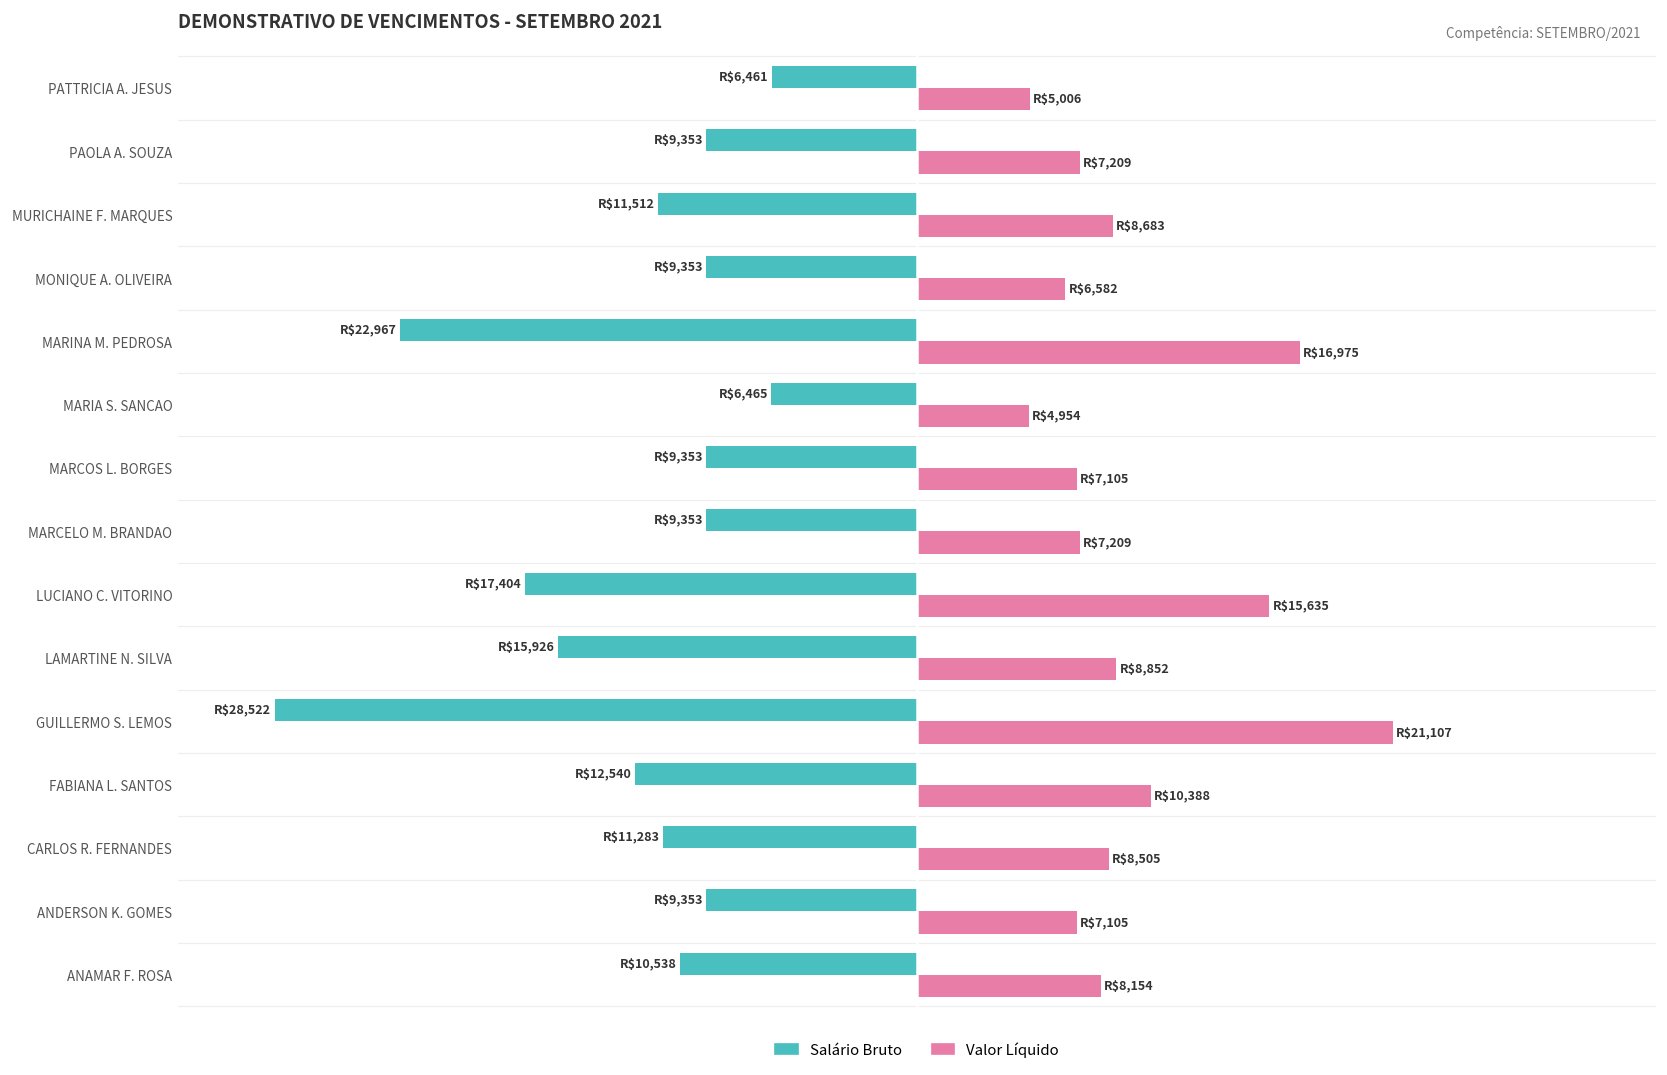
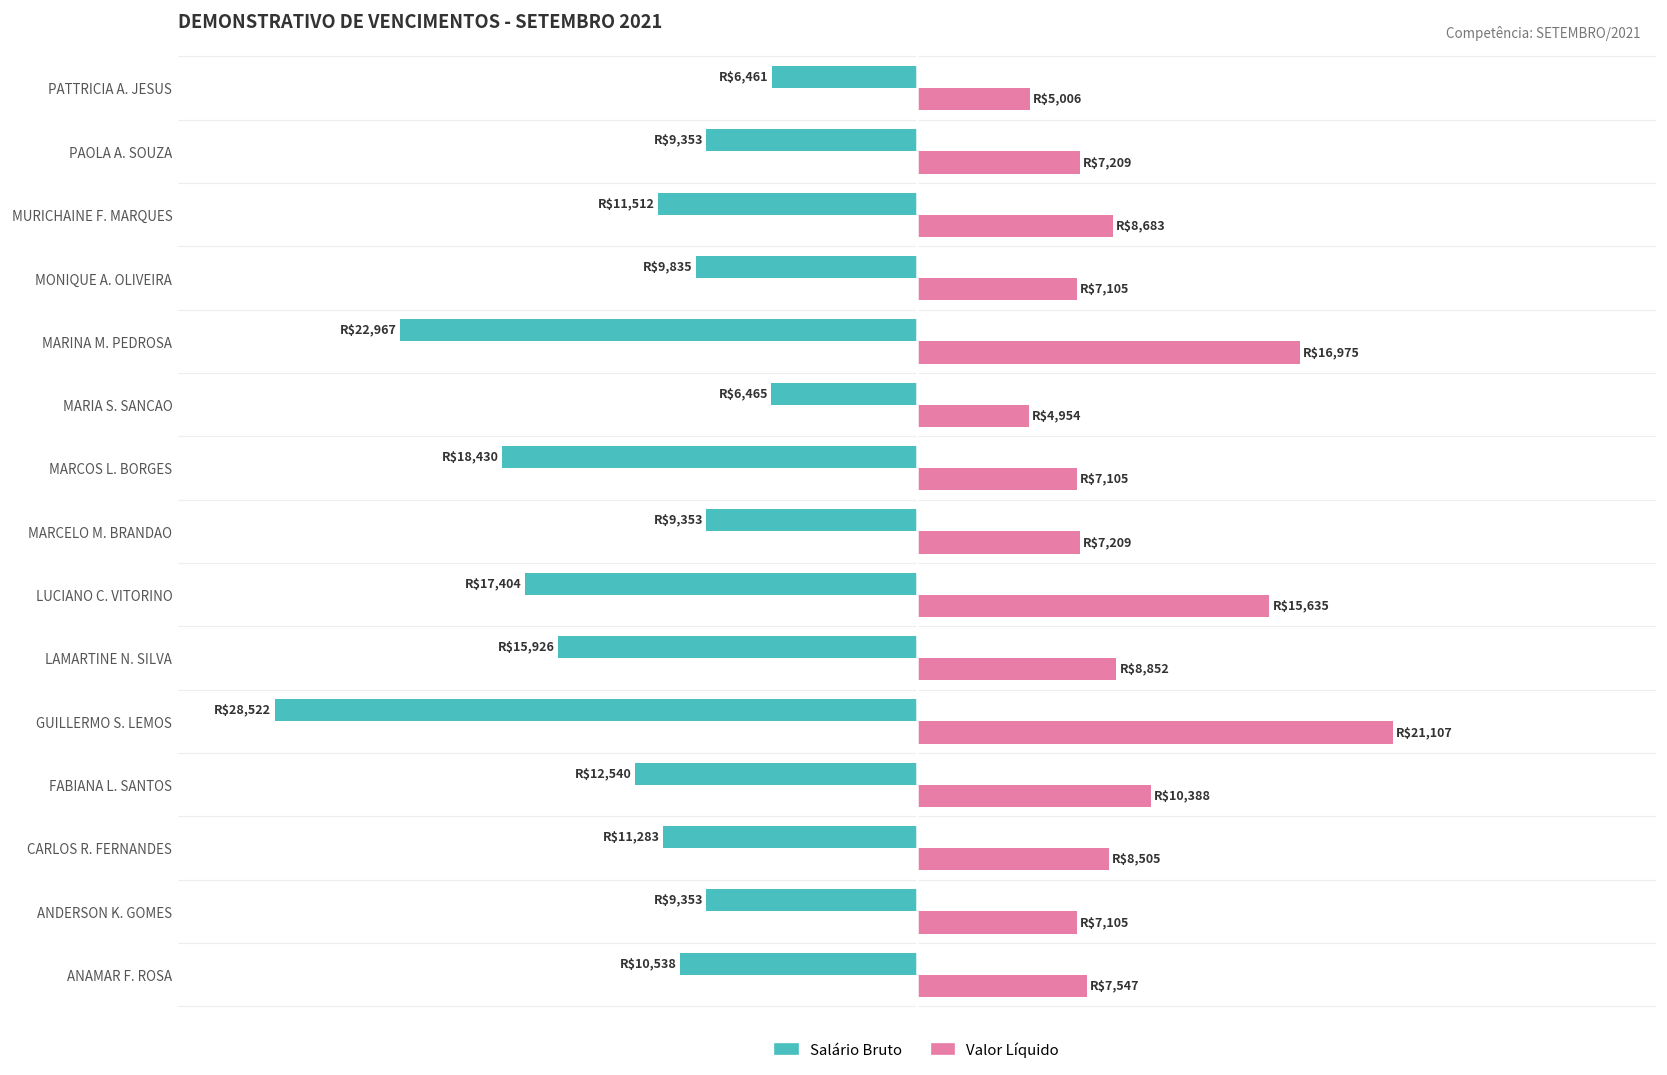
Salário Bruto, MONIQUE A. OLIVEIRA: $9,353 -> $9,835
Valor Líquido, MONIQUE A. OLIVEIRA: $6,582 -> $7,105
Salário Bruto, MARCOS L. BORGES: $9,353 -> $18,430
Valor Líquido, ANAMAR F. ROSA: $8,154 -> $7,547
